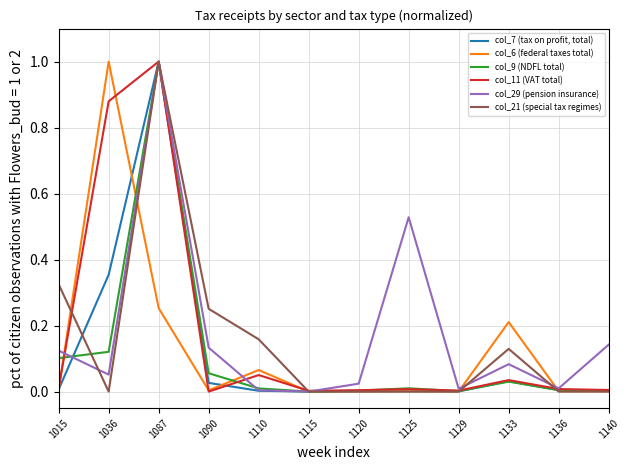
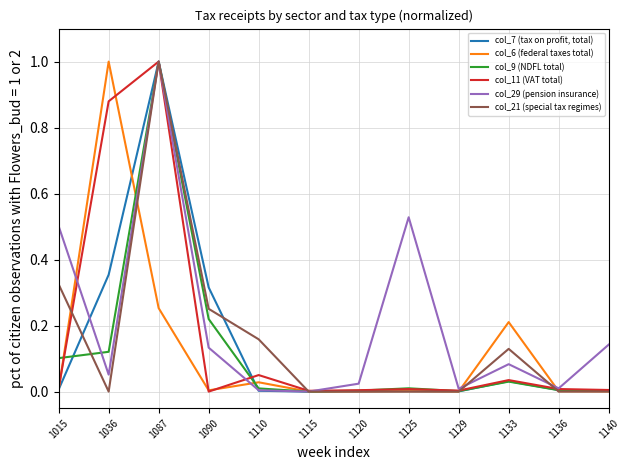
col_29 (pension insurance), 1015: 0.12 -> 0.50
col_7 (tax on profit, total), 1090: 0.03 -> 0.32
col_9 (NDFL total), 1090: 0.06 -> 0.22
col_6 (federal taxes total), 1110: 0.07 -> 0.03
